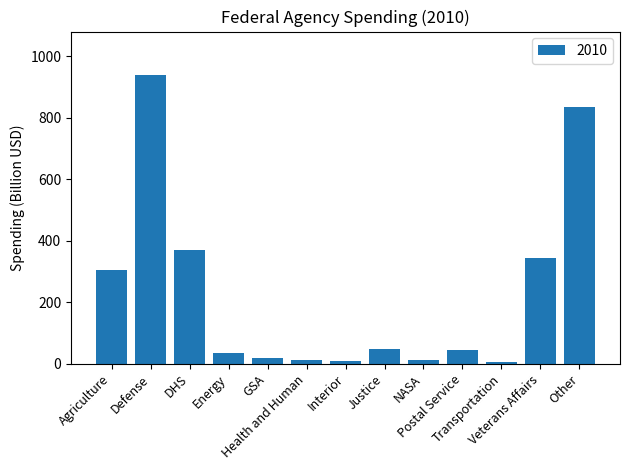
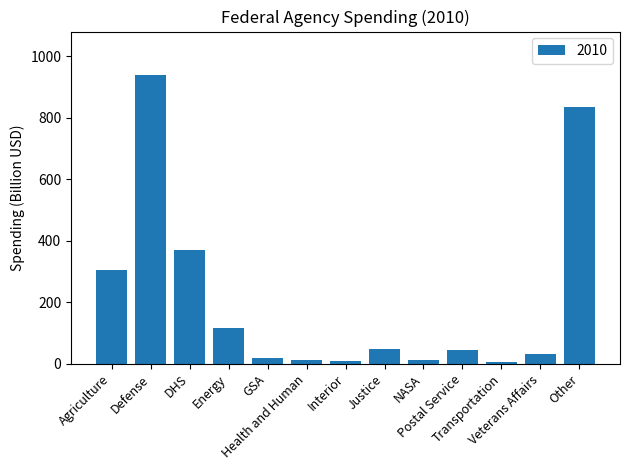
Energy: 30 -> 110
Veterans Affairs: 340 -> 30
